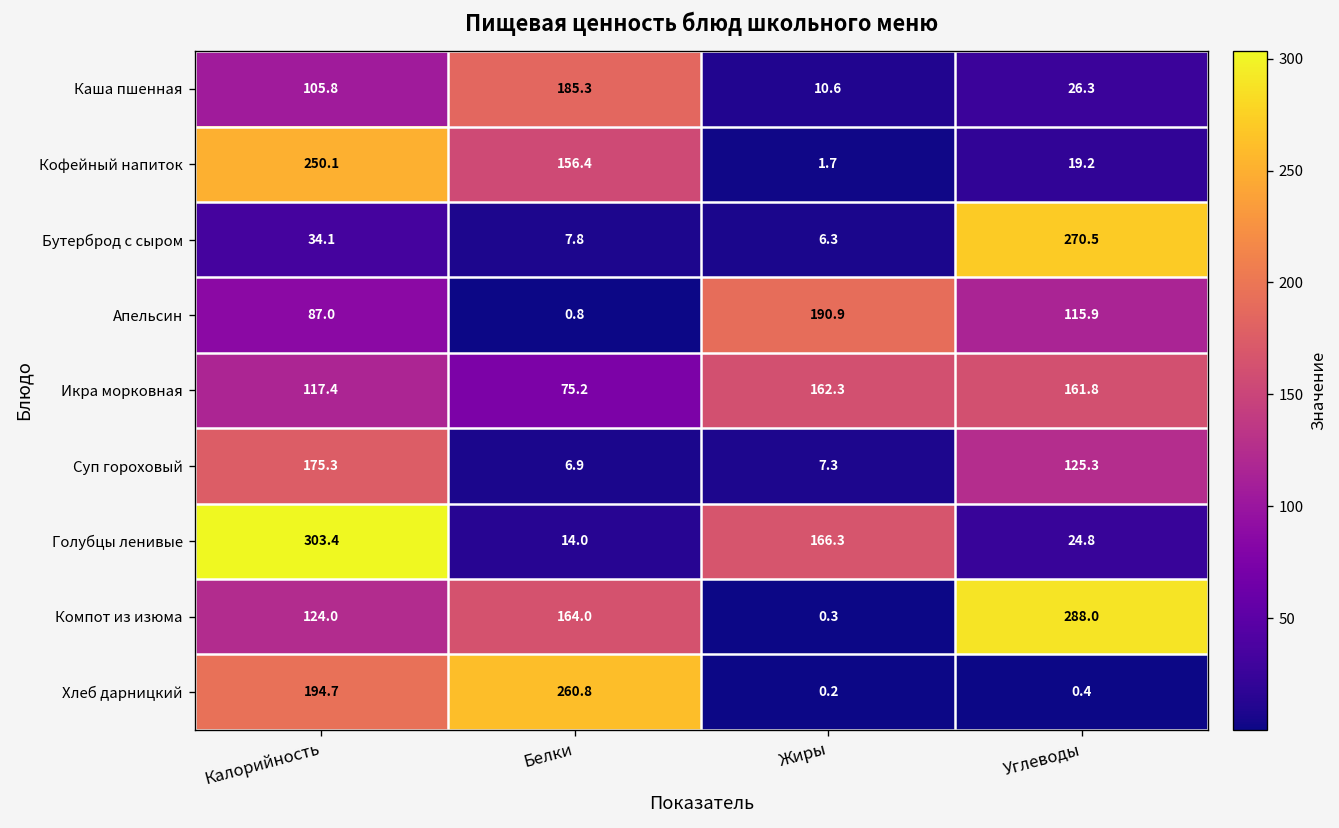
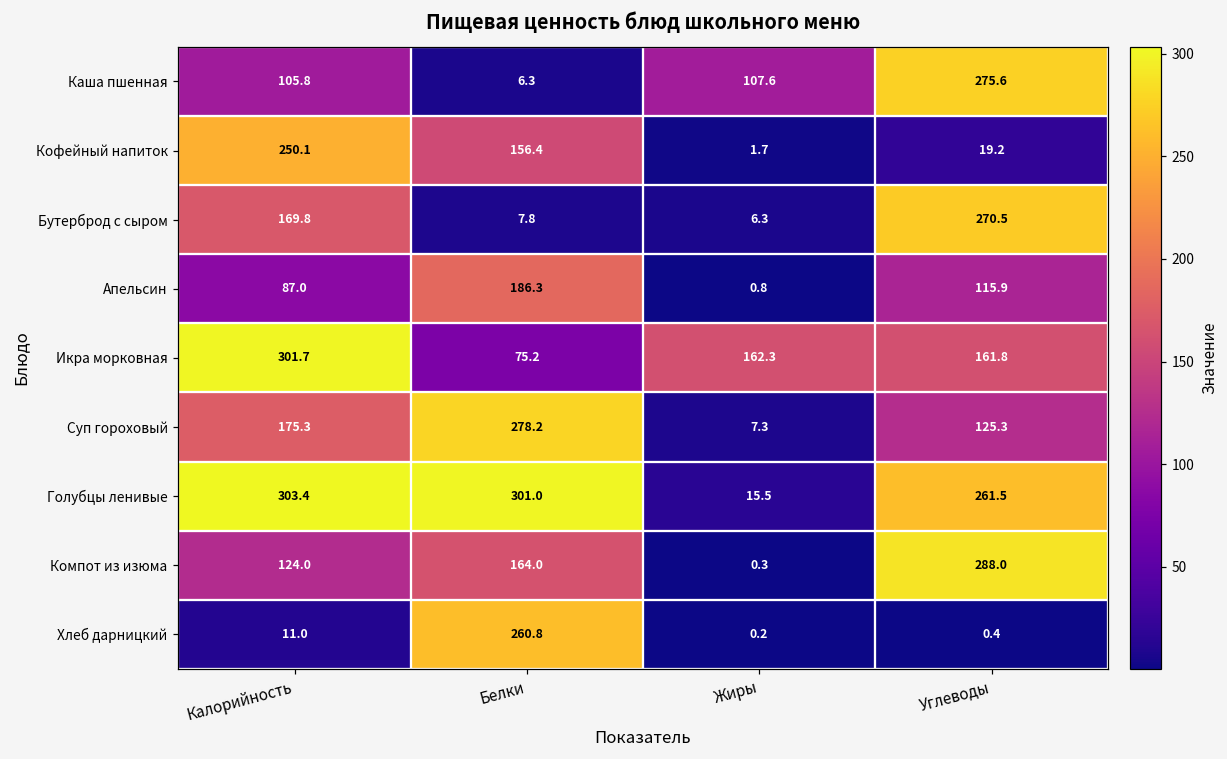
Каша пшенная, Белки: 185.3 -> 6.3
Каша пшенная, Жиры: 10.6 -> 107.6
Каша пшенная, Углеводы: 26.3 -> 275.6
Бутерброд с сыром, Калорийность: 34.1 -> 169.8
Апельсин, Белки: 0.8 -> 186.3
Апельсин, Жиры: 190.9 -> 0.8
Икра морковная, Калорийность: 117.4 -> 301.7
Суп гороховый, Белки: 6.9 -> 278.2
Голубцы ленивые, Белки: 14.0 -> 301.0
Голубцы ленивые, Жиры: 166.3 -> 15.5
Голубцы ленивые, Углеводы: 24.8 -> 261.5
Хлеб дарницкий, Калорийность: 194.7 -> 11.0
